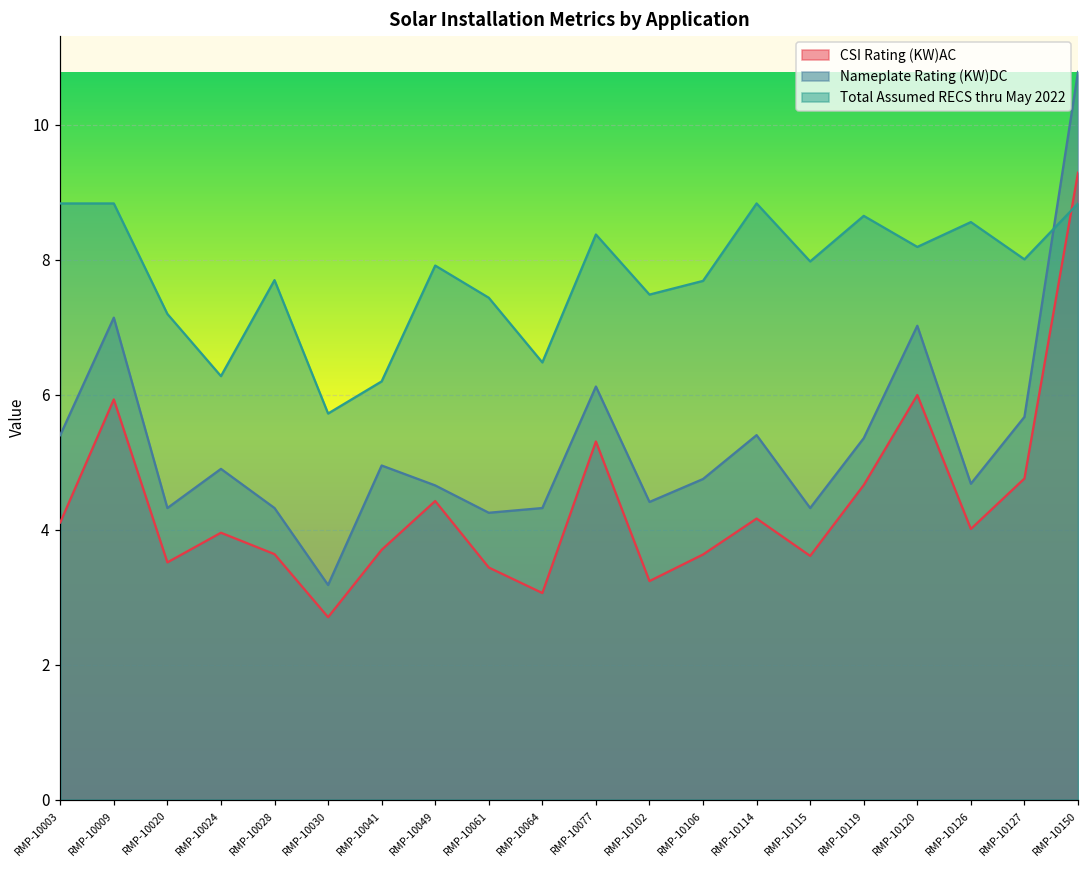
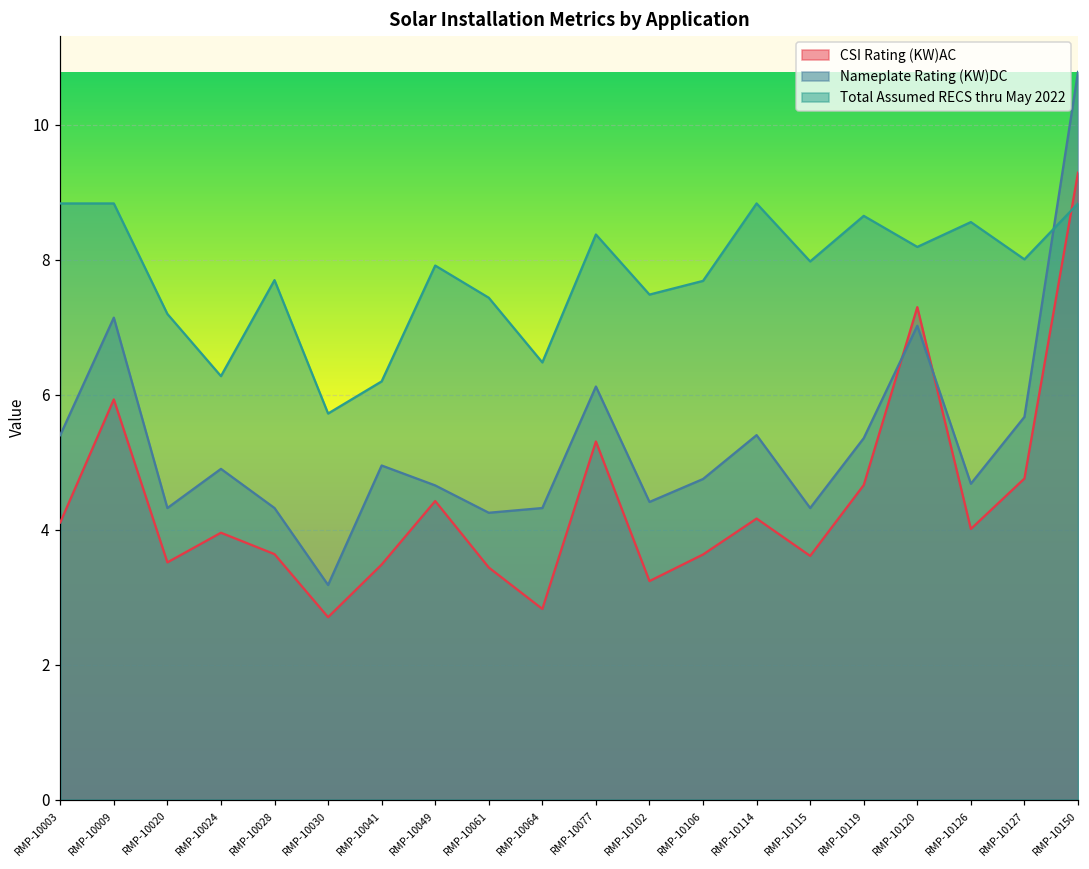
CSI Rating (KW)AC, RMP-10041: 3.7 -> 3.5
CSI Rating (KW)AC, RMP-10064: 3.1 -> 2.8
CSI Rating (KW)AC, RMP-10120: 6.0 -> 7.3
